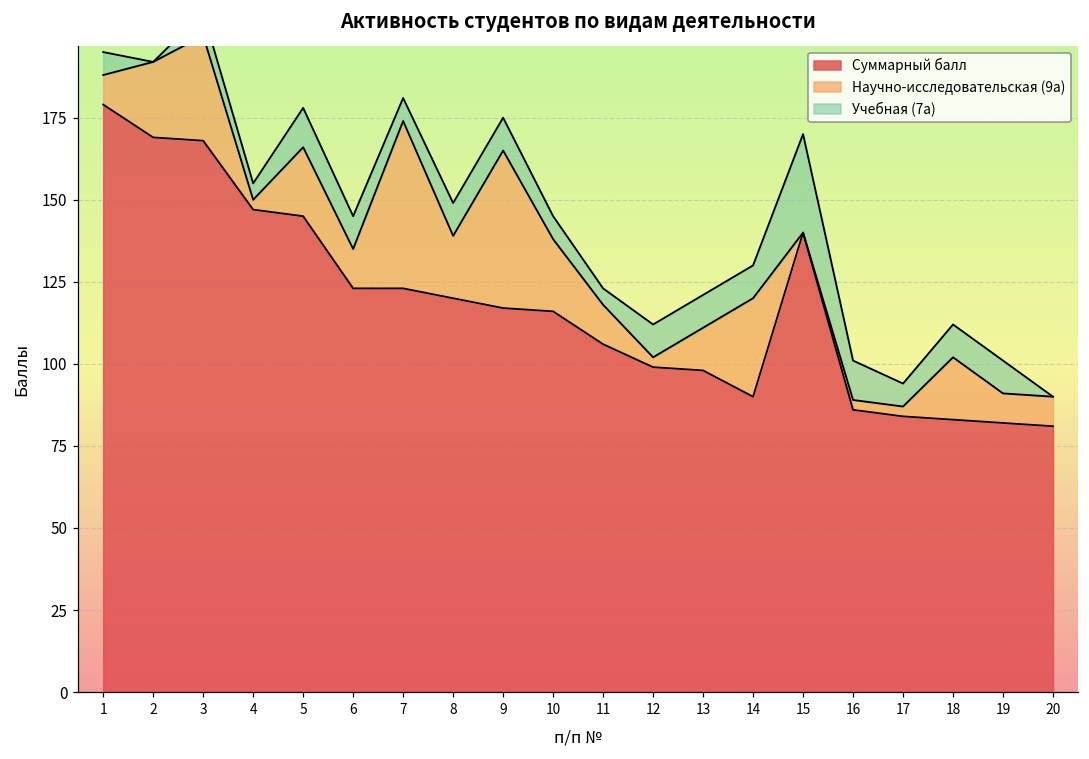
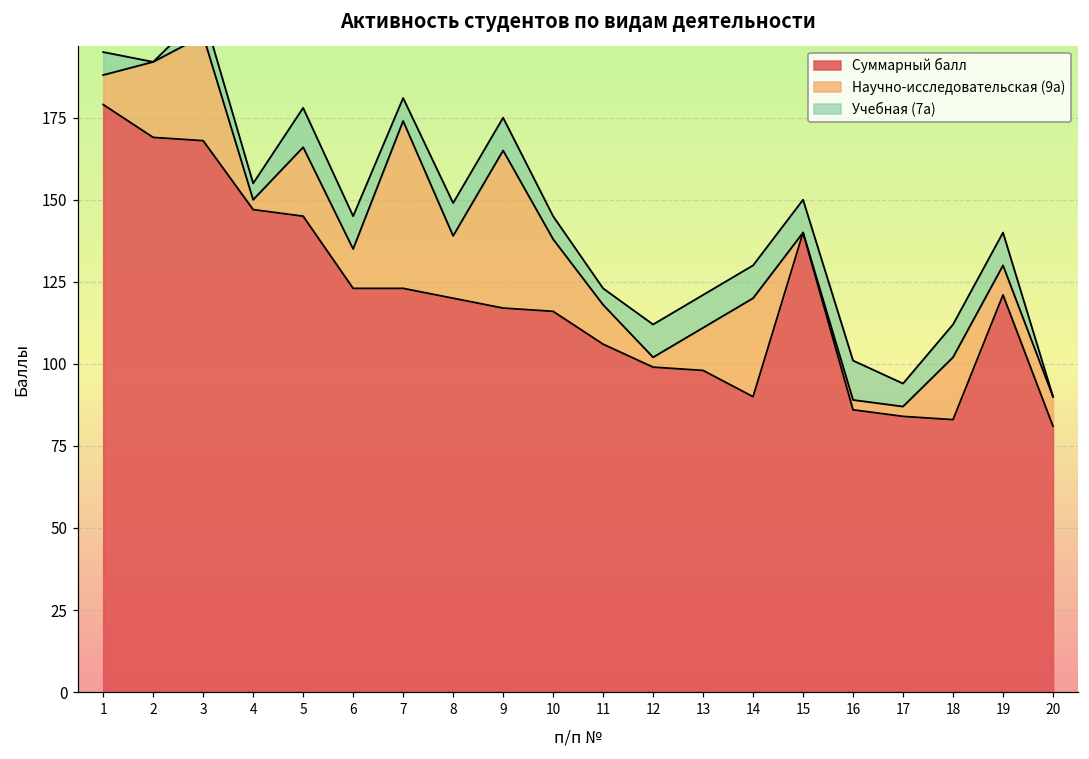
Учебная (7а), 15: 30 -> 10
Суммарный балл, 19: 82 -> 121
